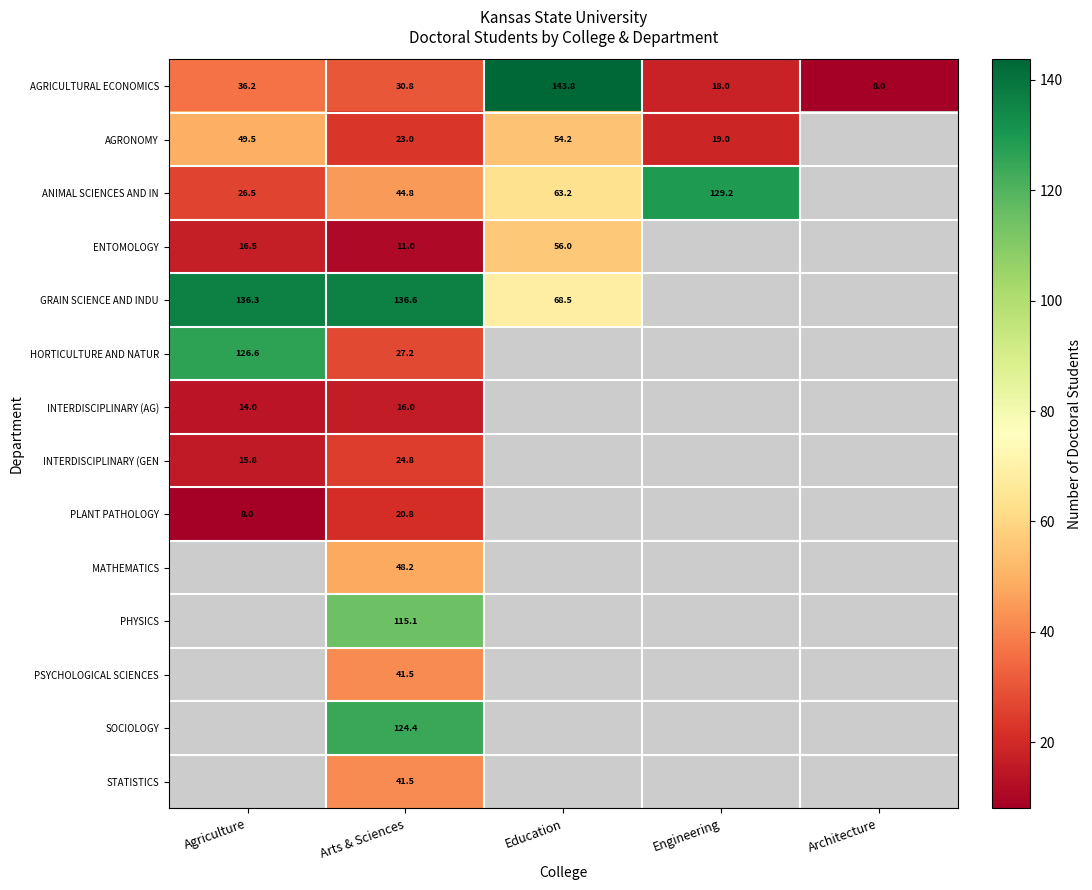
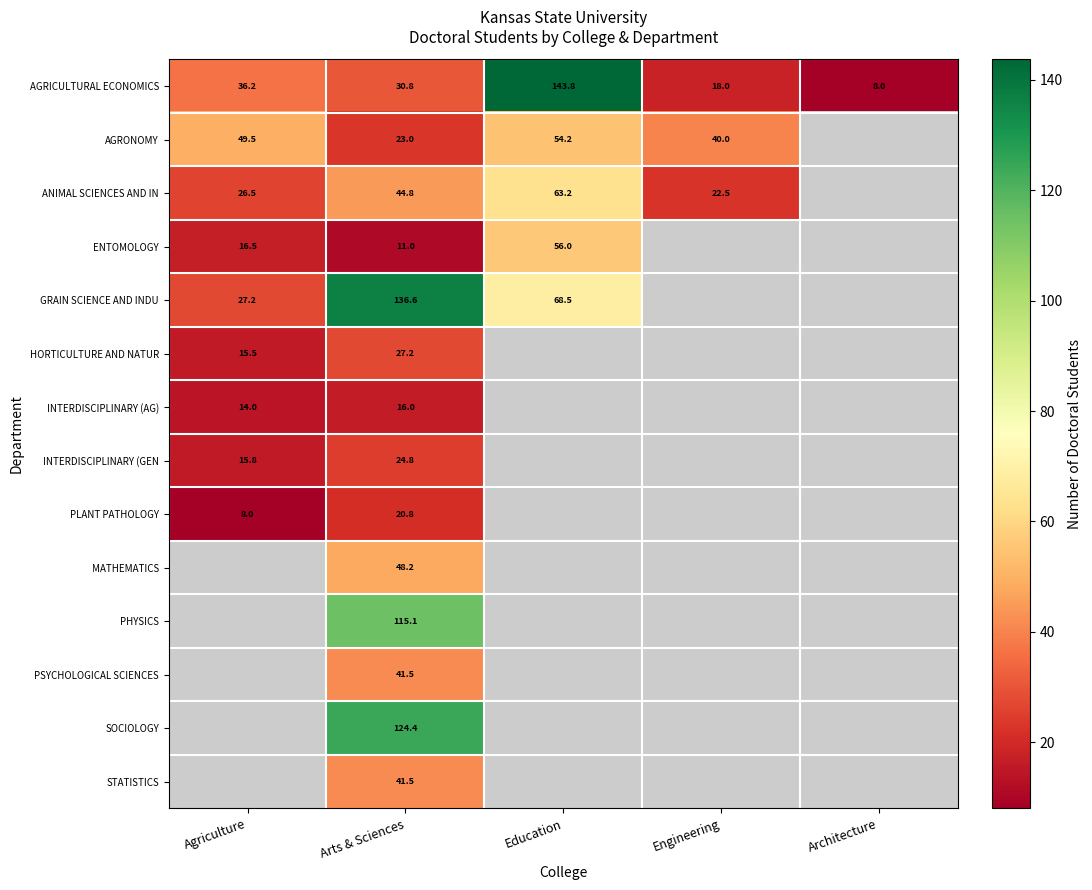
AGRONOMY, Engineering: 19.0 -> 40.0
ANIMAL SCIENCES AND IN, Engineering: 129.2 -> 22.5
GRAIN SCIENCE AND INDU, Agriculture: 136.3 -> 27.2
HORTICULTURE AND NATUR, Agriculture: 126.6 -> 15.5
